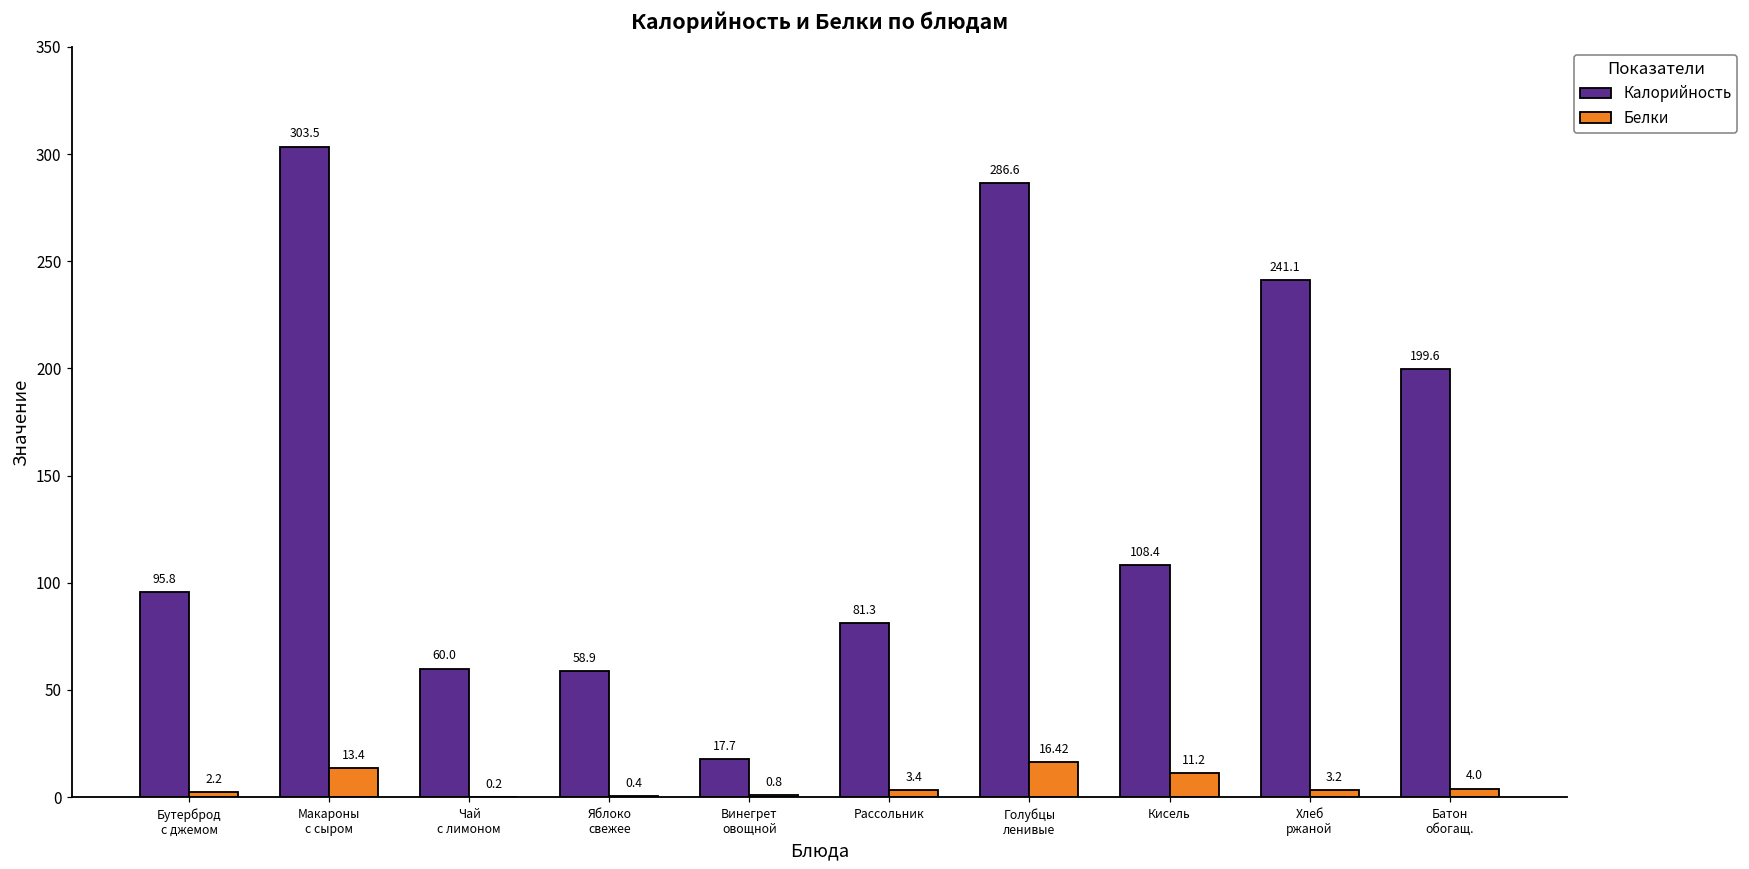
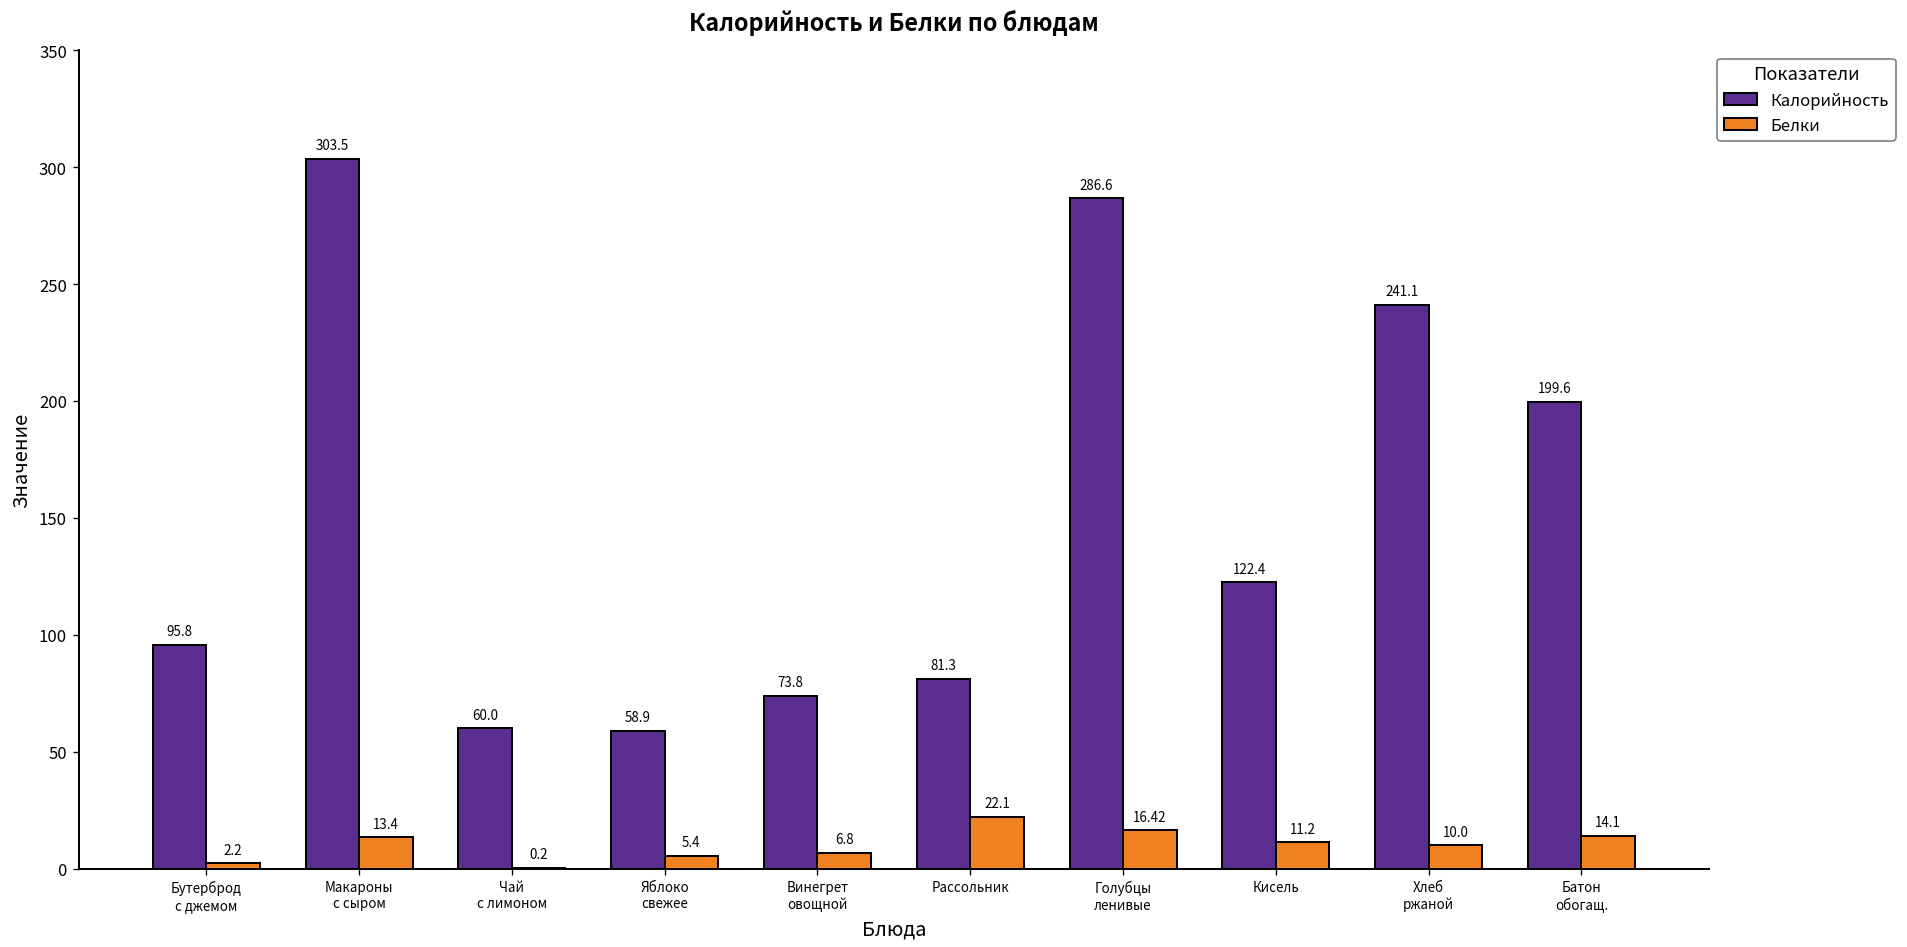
Белки, Яблоко свежее: 0.4 -> 5.4
Калорийность, Винегрет овощной: 17.7 -> 73.8
Белки, Винегрет овощной: 0.8 -> 6.8
Белки, Рассольник: 3.4 -> 22.1
Калорийность, Кисель: 108.4 -> 122.4
Белки, Хлеб ржаной: 3.2 -> 10.0
Белки, Батон обогащ.: 4.0 -> 14.1
